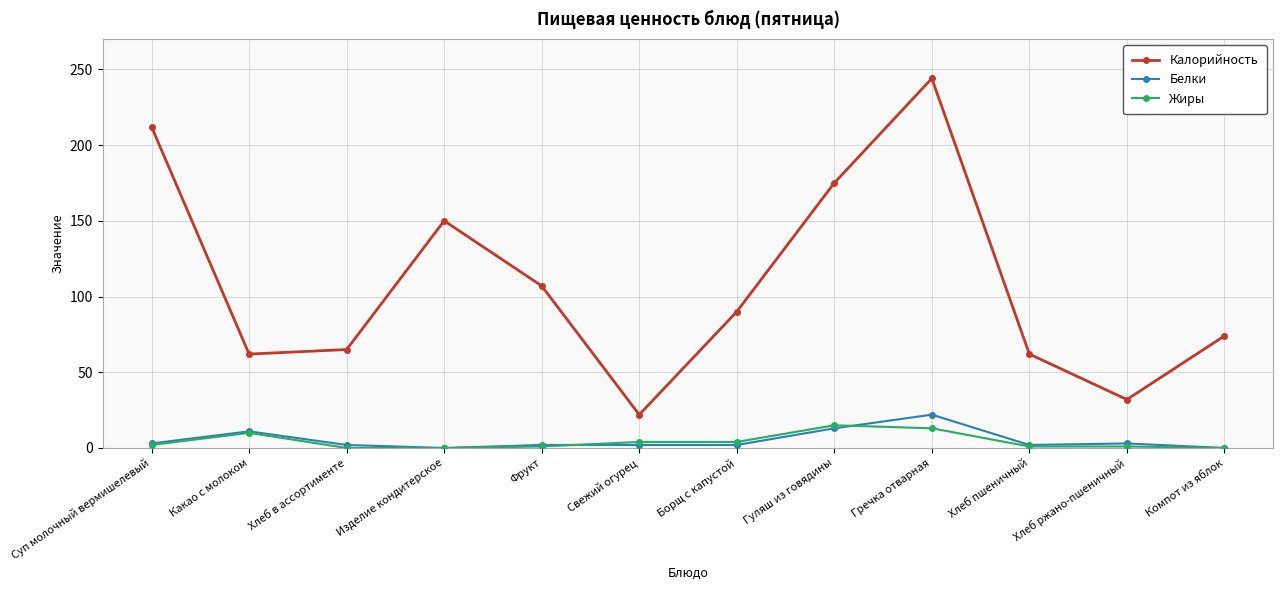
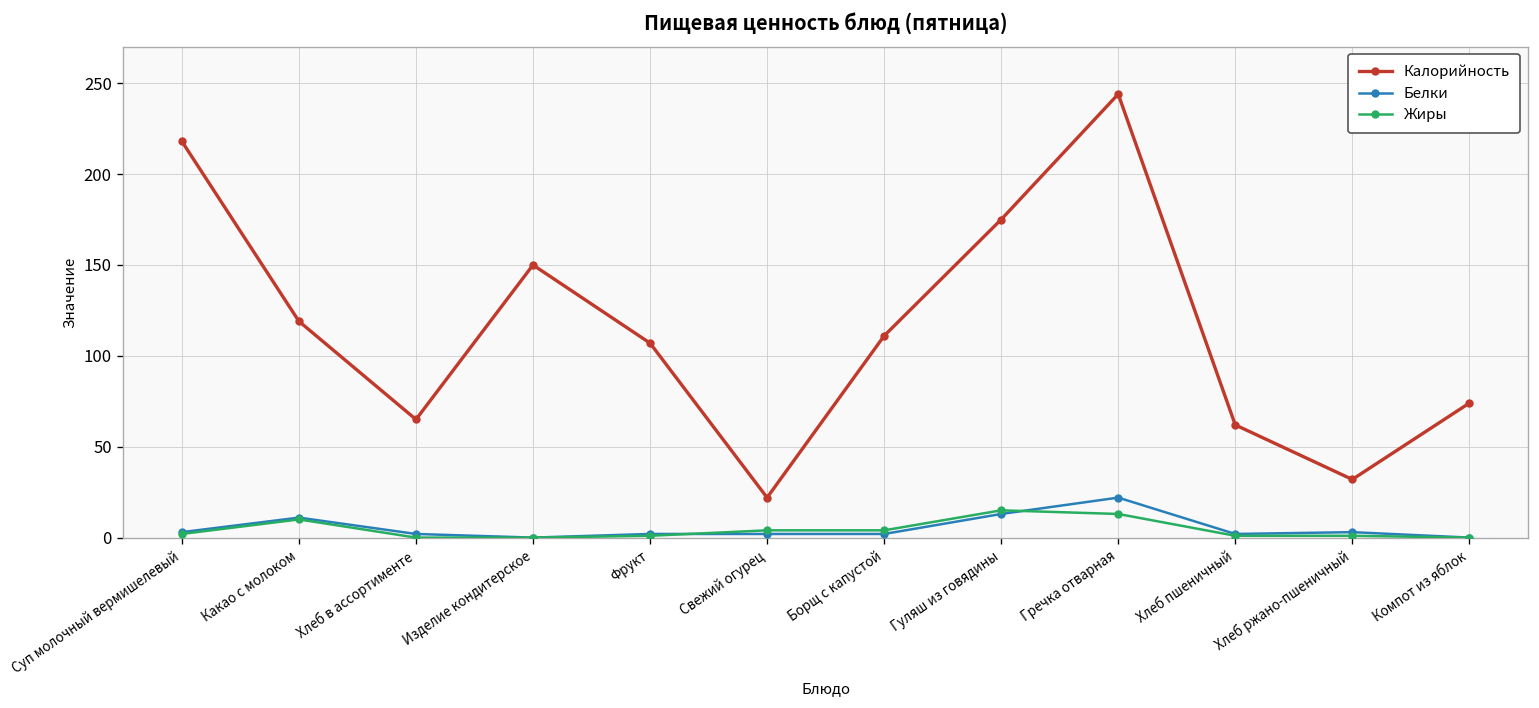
Калорийность, Суп молочный вермишелевый: 212 -> 218
Калорийность, Какао с молоком: 62 -> 119
Калорийность, Борщ с капустой: 90 -> 111
